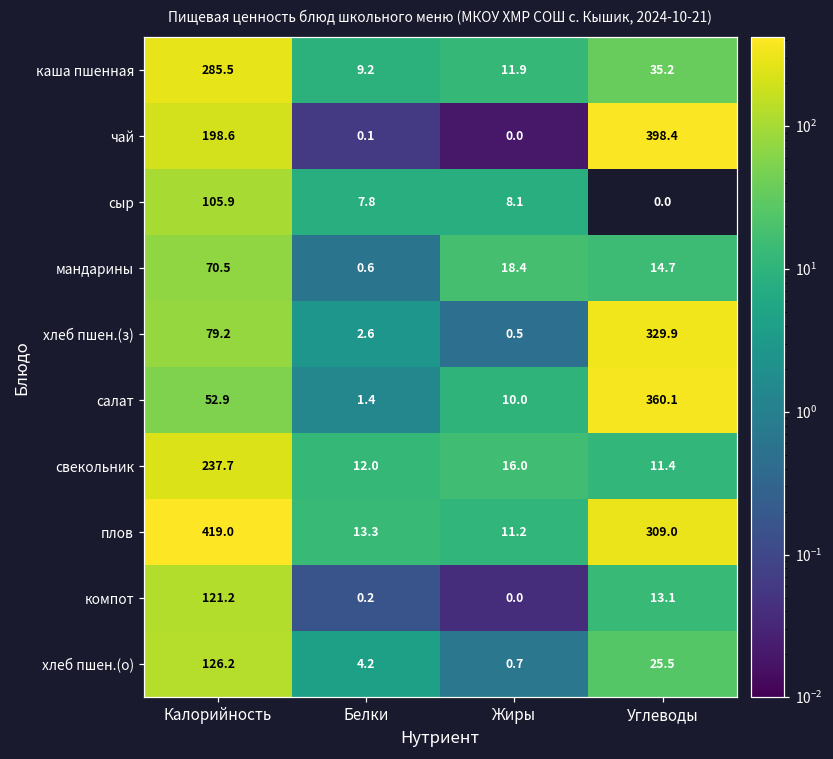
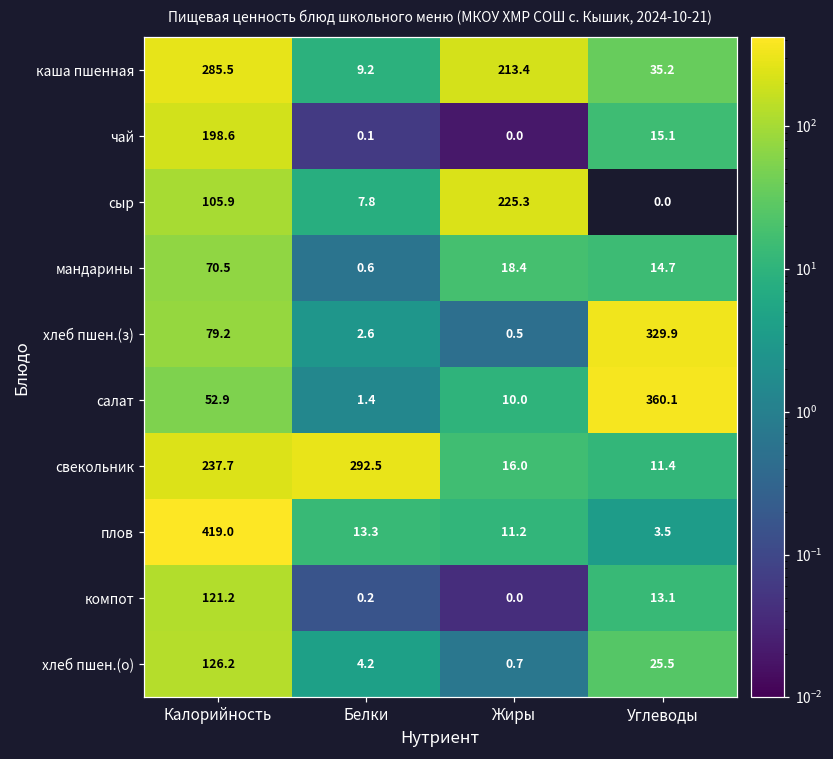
каша пшенная, Жиры: 11.9 -> 213.4
чай, Углеводы: 398.4 -> 15.1
сыр, Жиры: 8.1 -> 225.3
свекольник, Белки: 12.0 -> 292.5
плов, Углеводы: 309.0 -> 3.5
